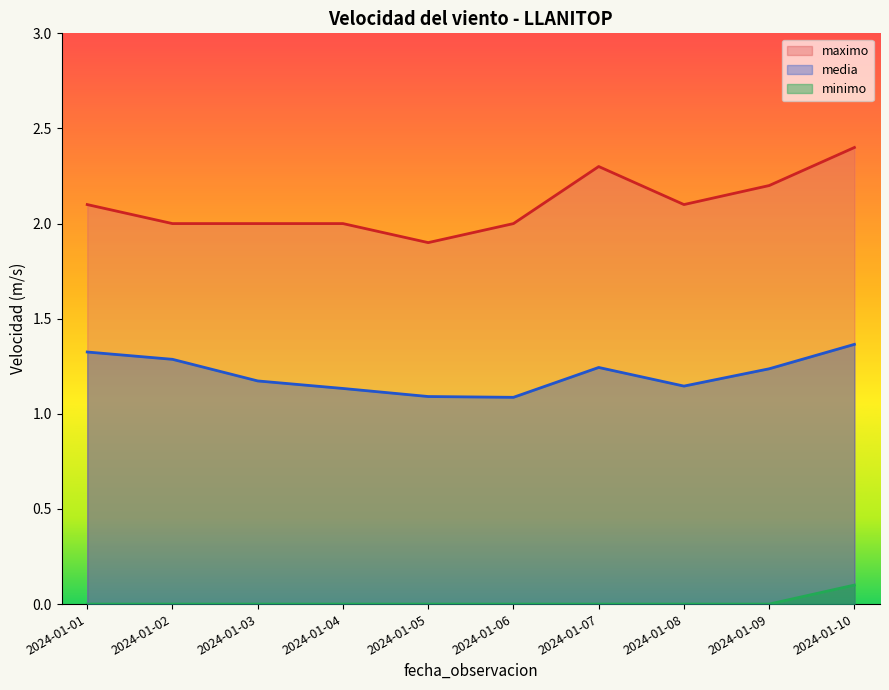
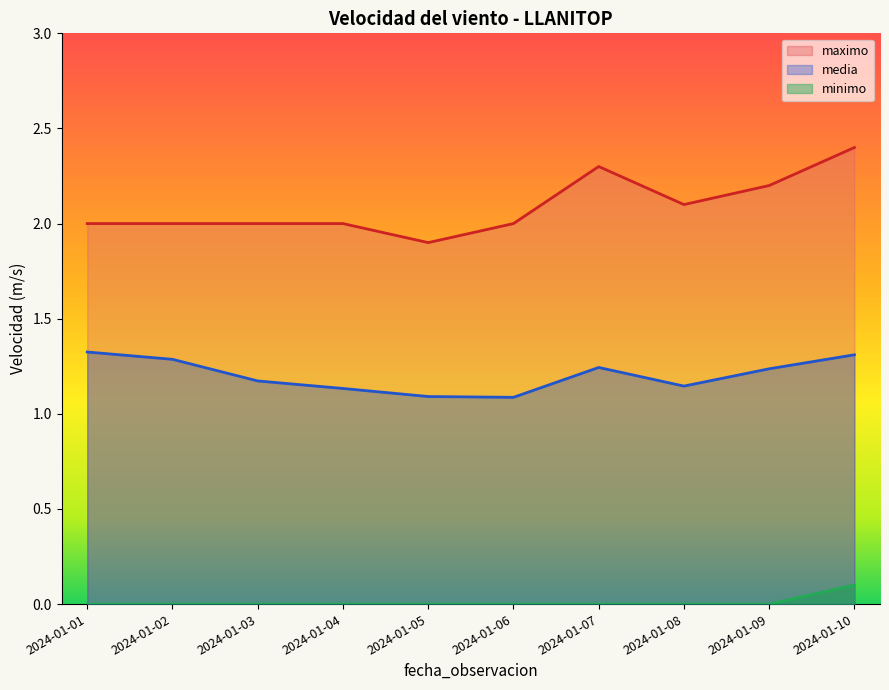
maximo, 2024-01-01: 2.1 -> 2.0
media, 2024-01-10: 1.37 -> 1.31
